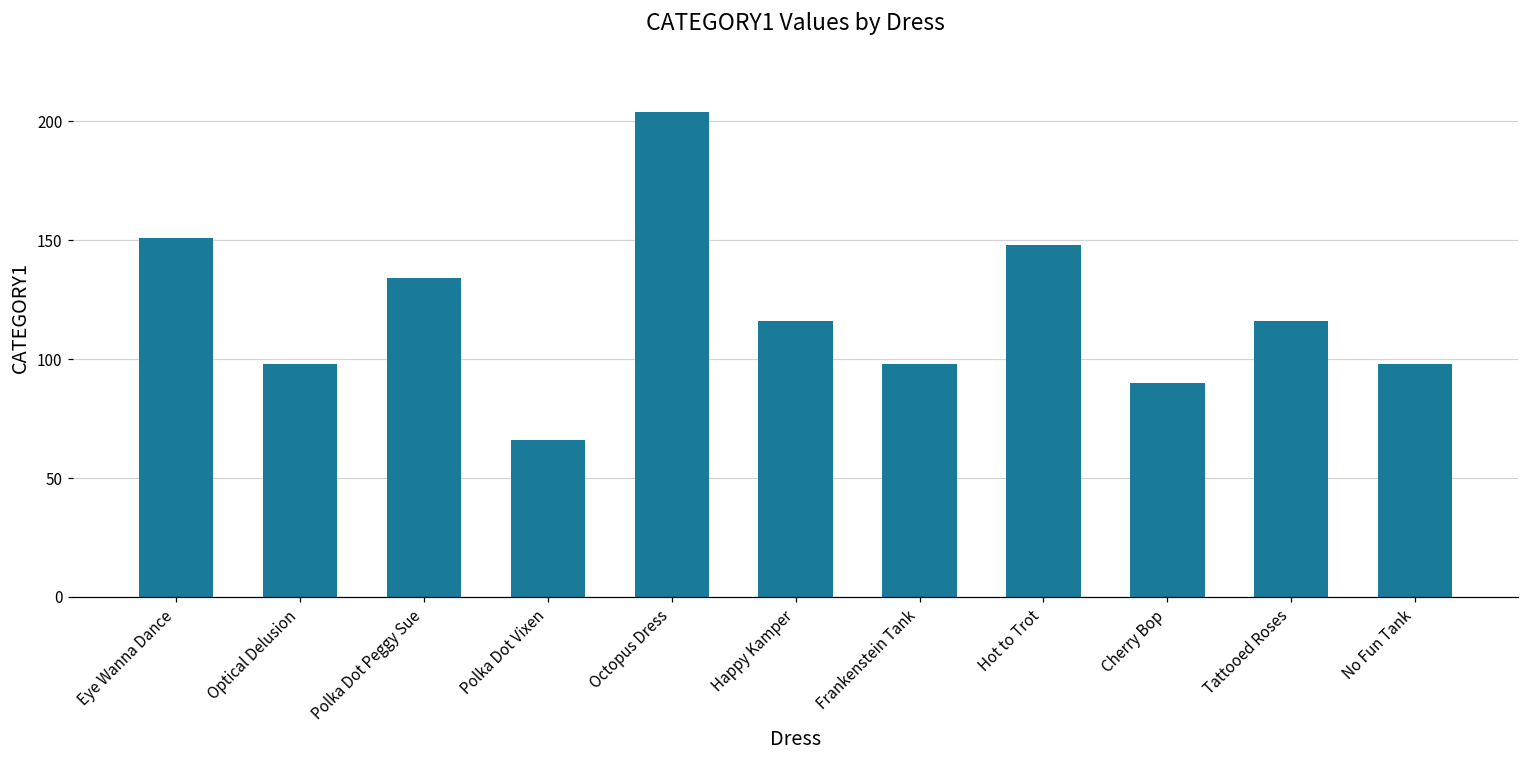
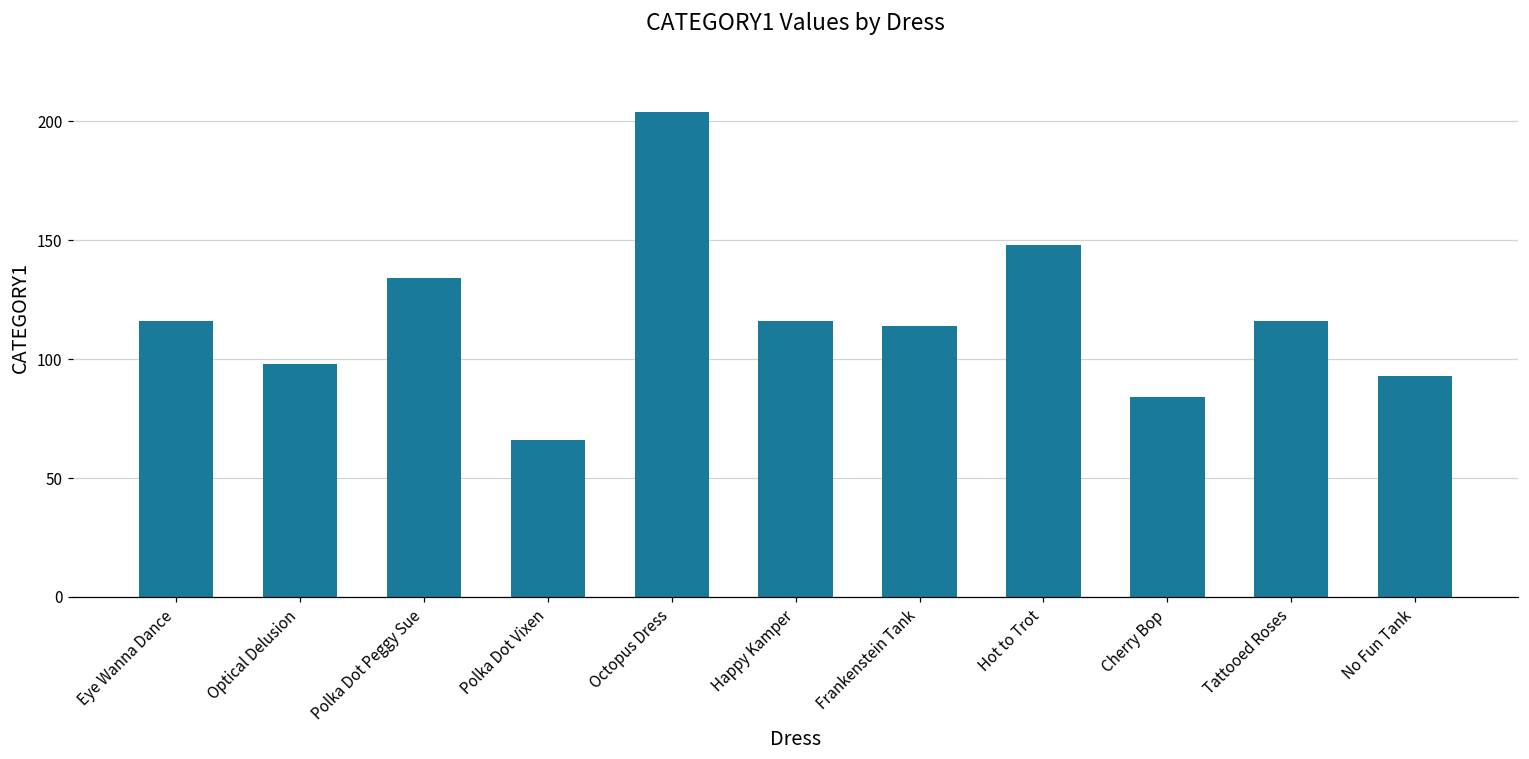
Eye Wanna Dance: 151 -> 116
Frankenstein Tank: 98 -> 114
Cherry Bop: 90 -> 84
No Fun Tank: 98 -> 93
